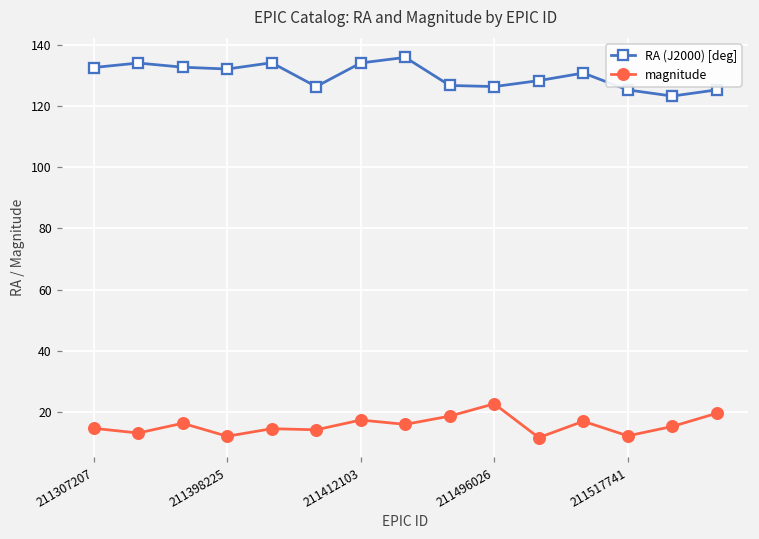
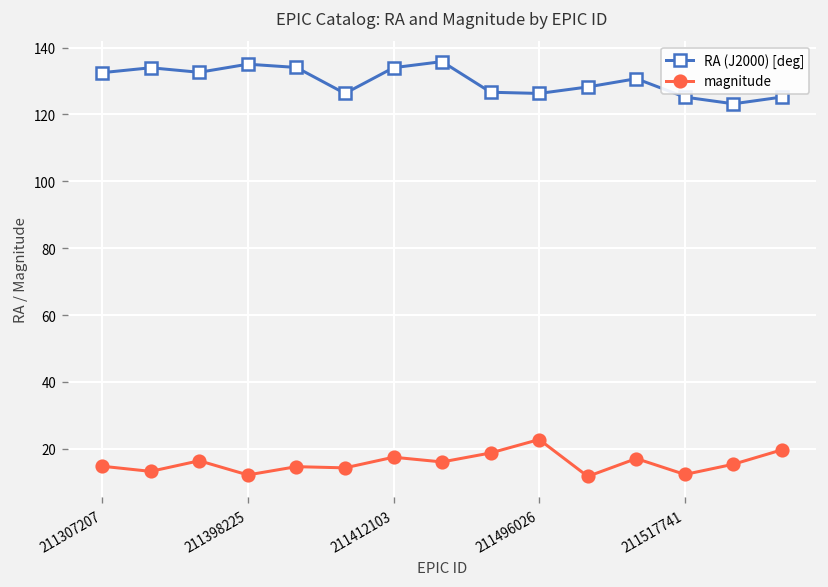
RA (J2000) [deg], 211398225: 132 -> 135
